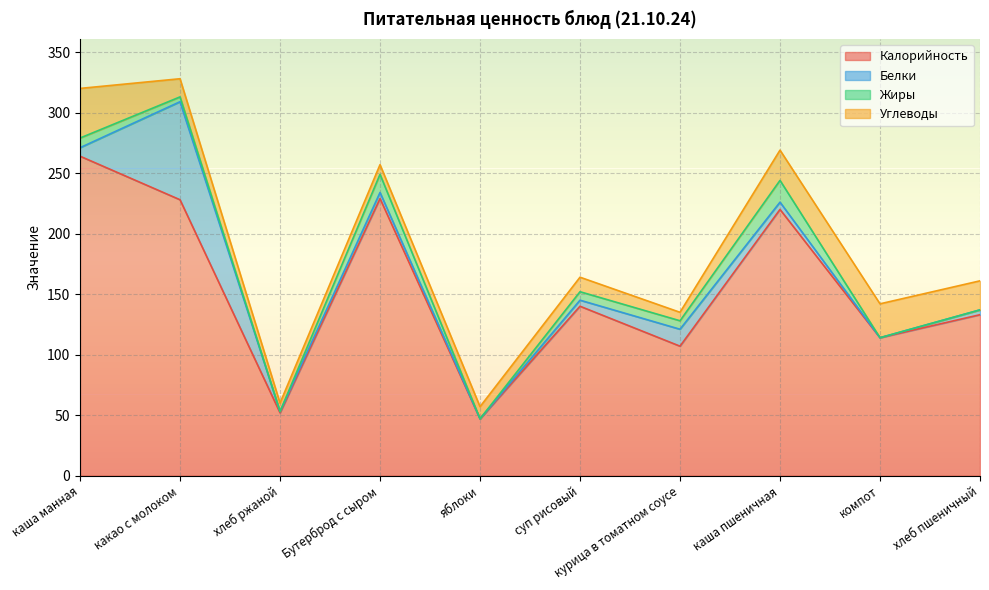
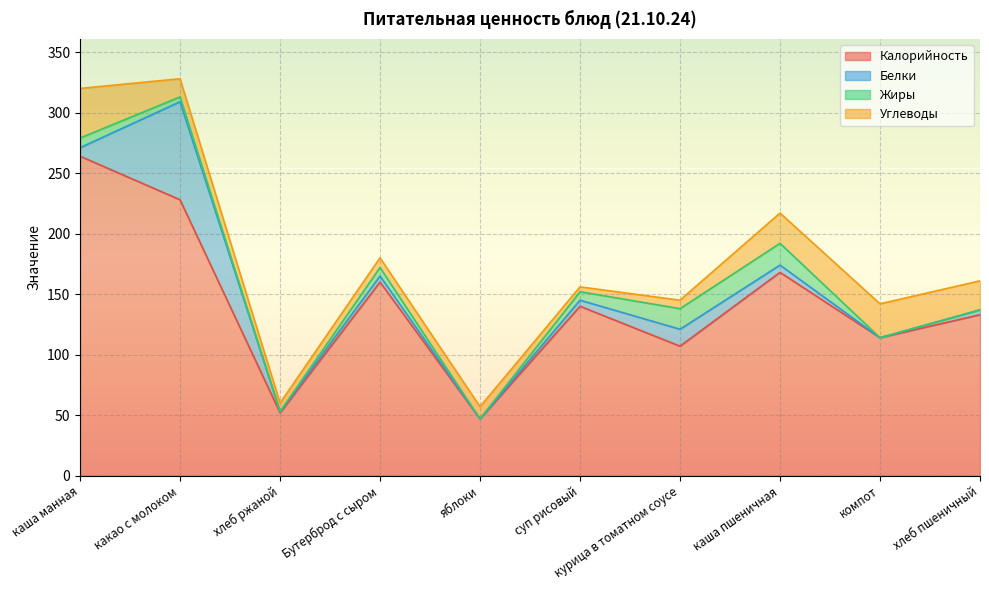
Калорийность, Бутерброд с сыром: 229 -> 160
Жиры, Бутерброд с сыром: 15 -> 7
Углеводы, суп рисовый: 12 -> 4
Жиры, курица в томатном соусе: 7 -> 17
Калорийность, каша пшеничная: 220 -> 168
